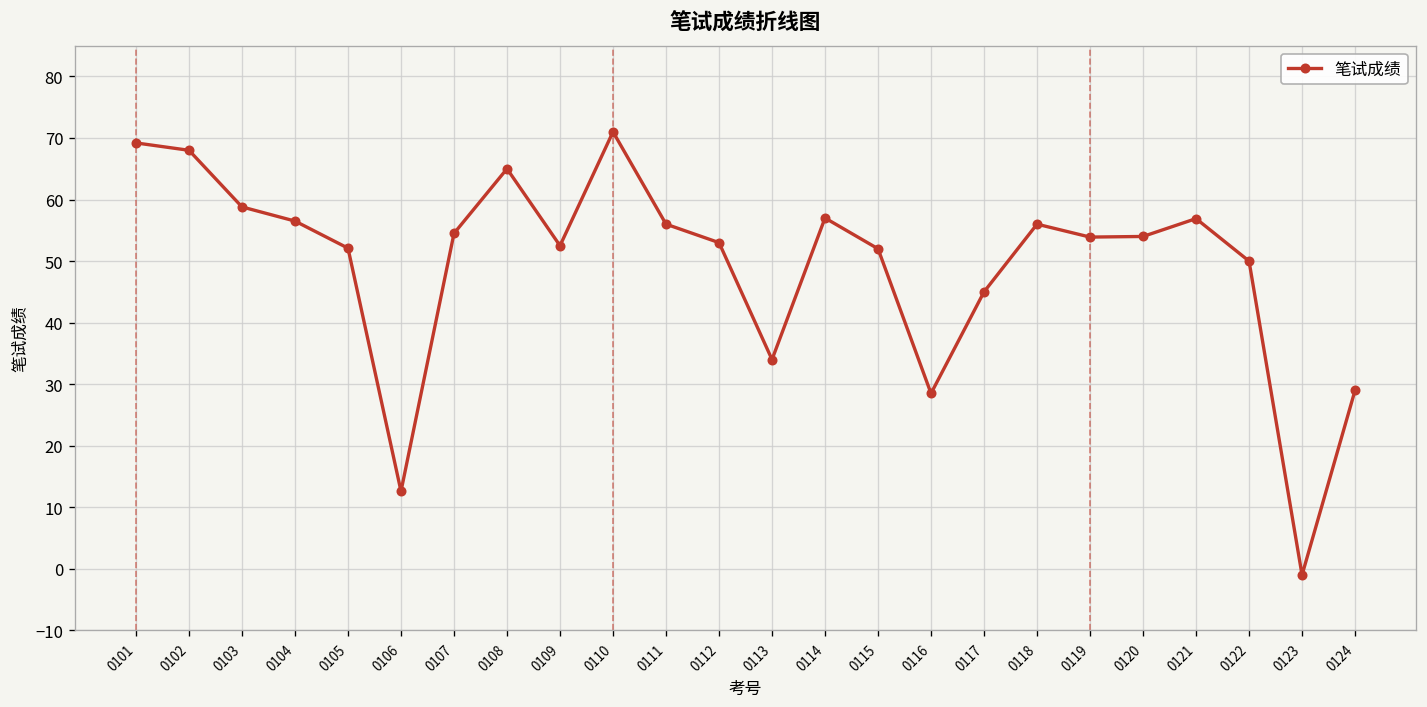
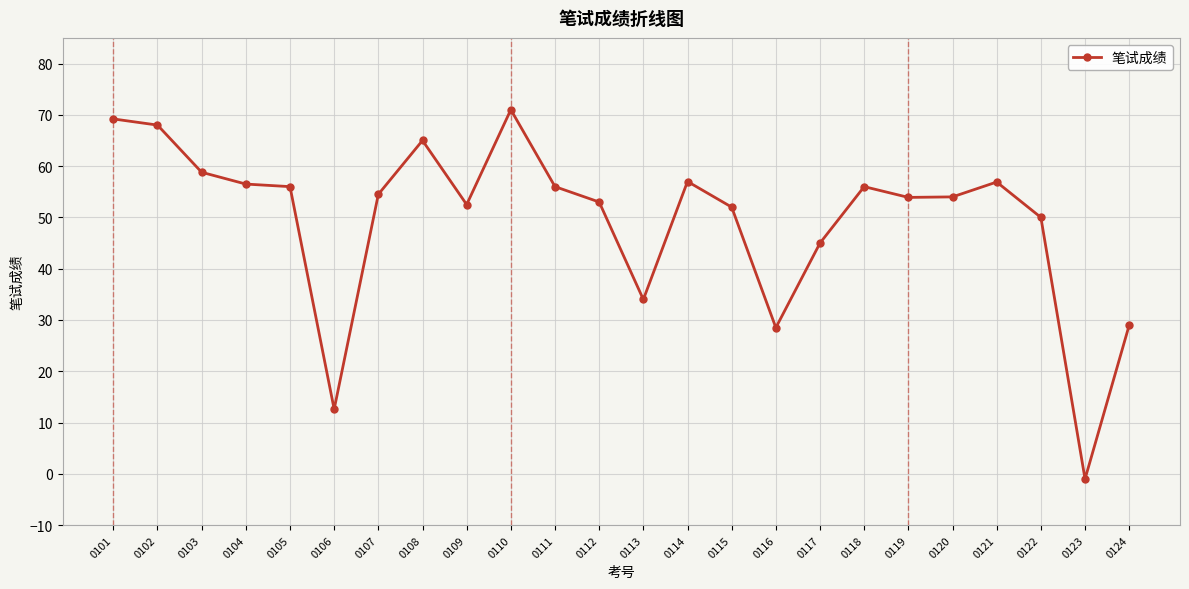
0105: 52 -> 56
